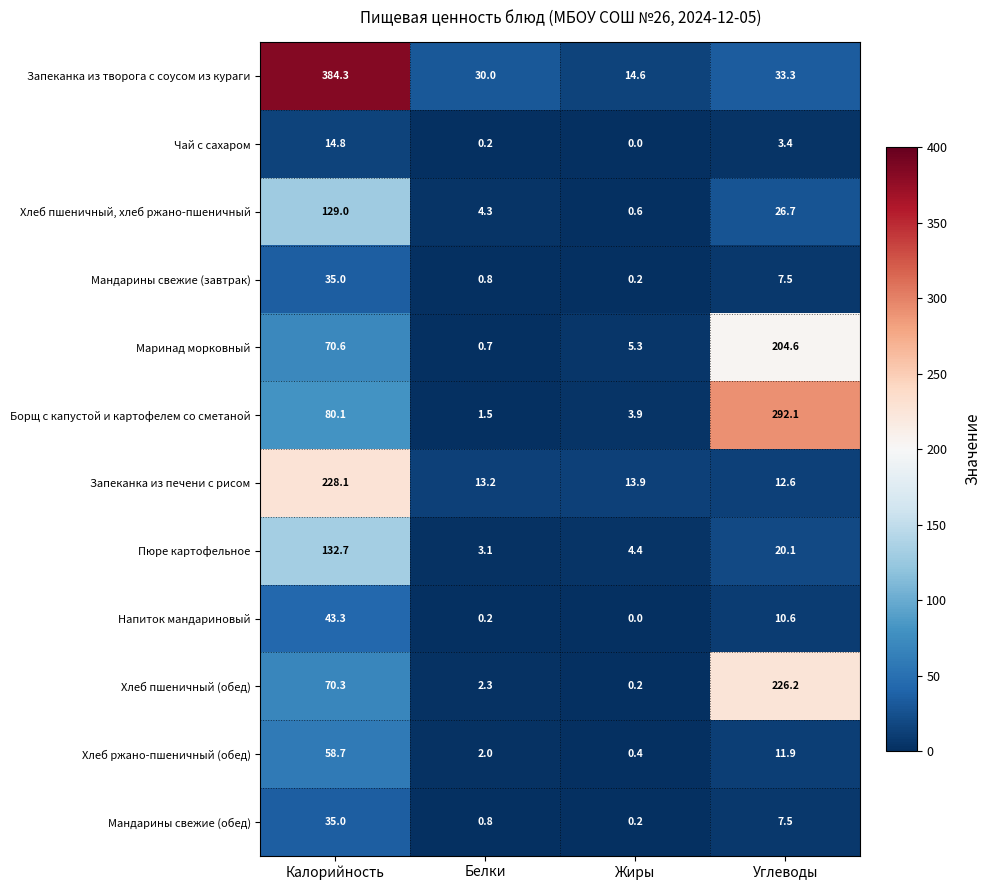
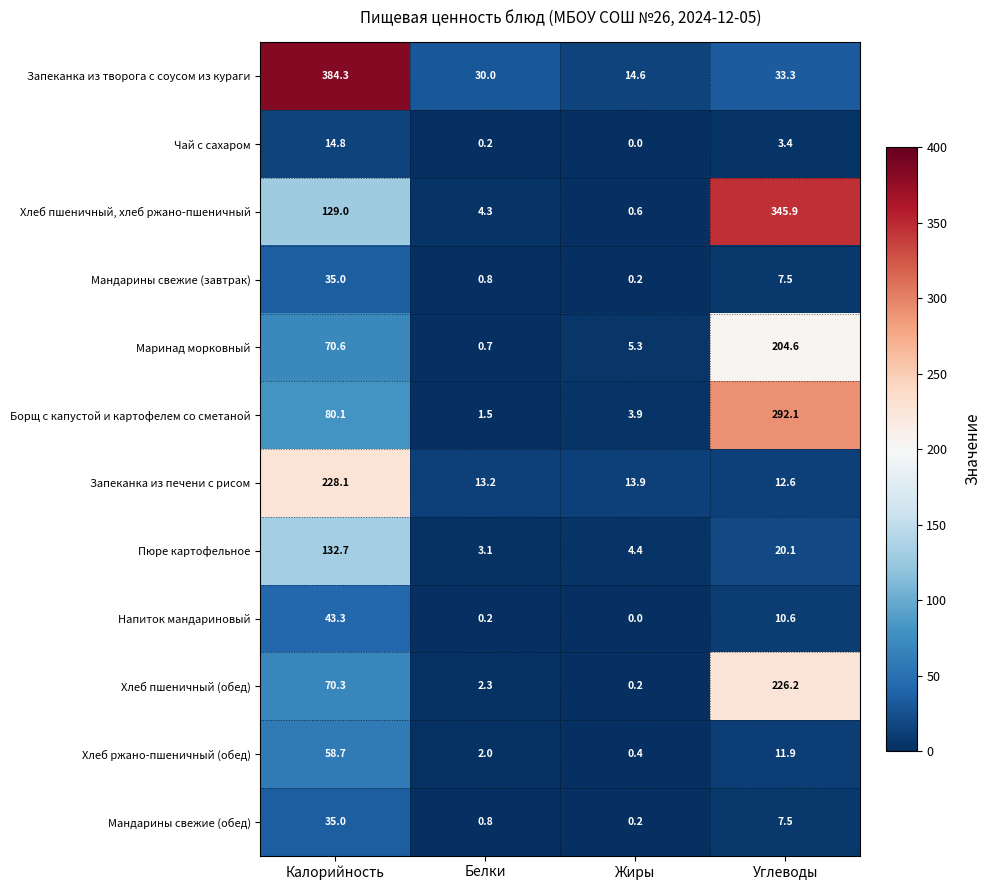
Хлеб пшеничный, хлеб ржано-пшеничный, Углеводы: 26.7 -> 345.9
